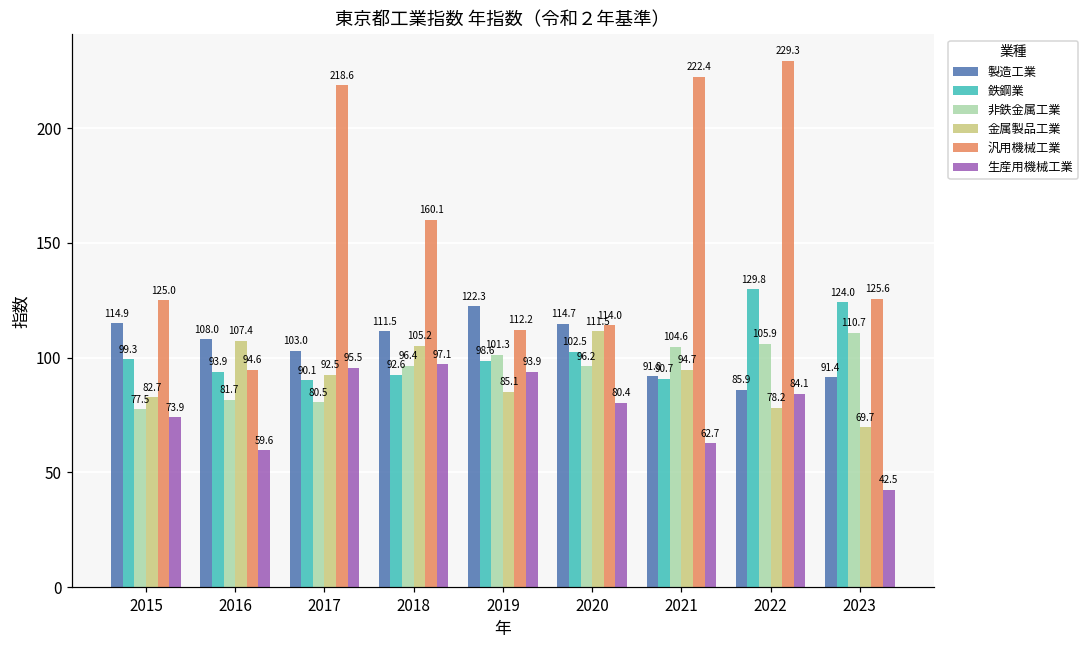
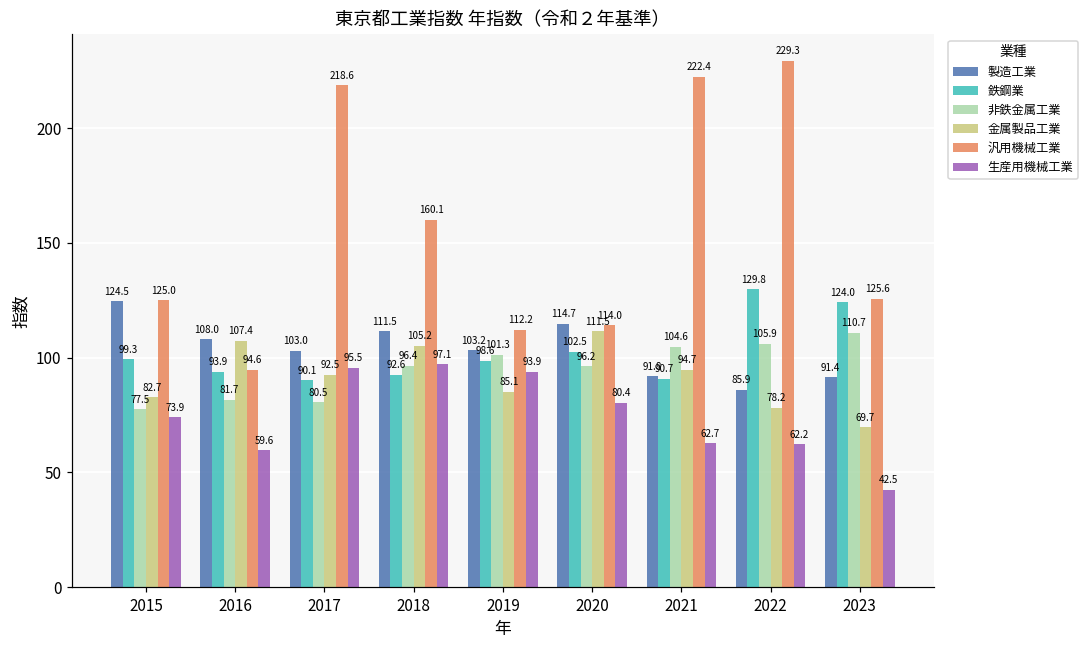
製造工業, 2015: 114.9 -> 124.5
製造工業, 2019: 122.3 -> 103.2
生産用機械工業, 2022: 84.1 -> 62.2
